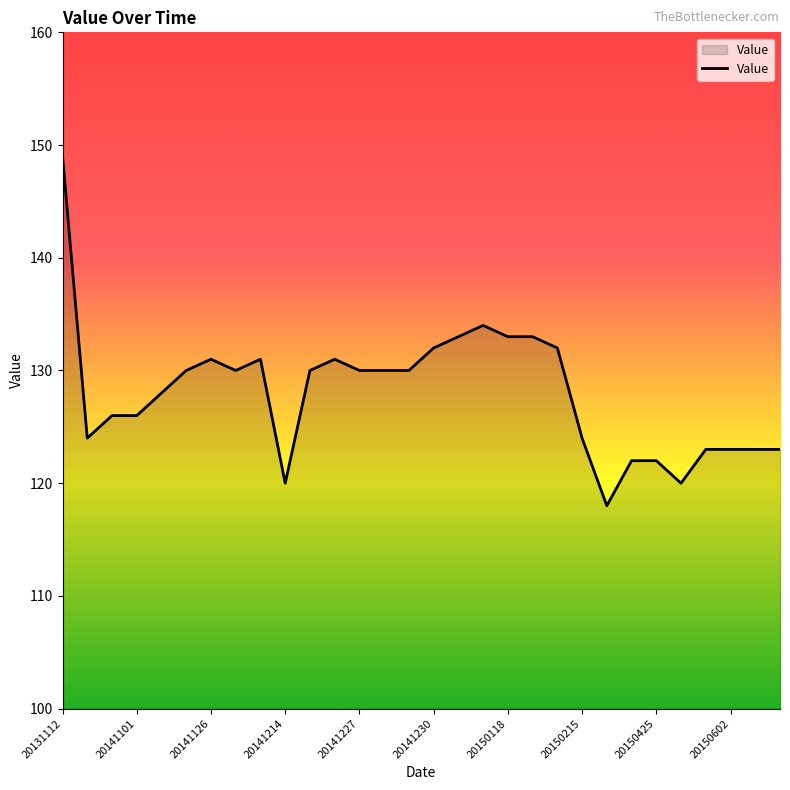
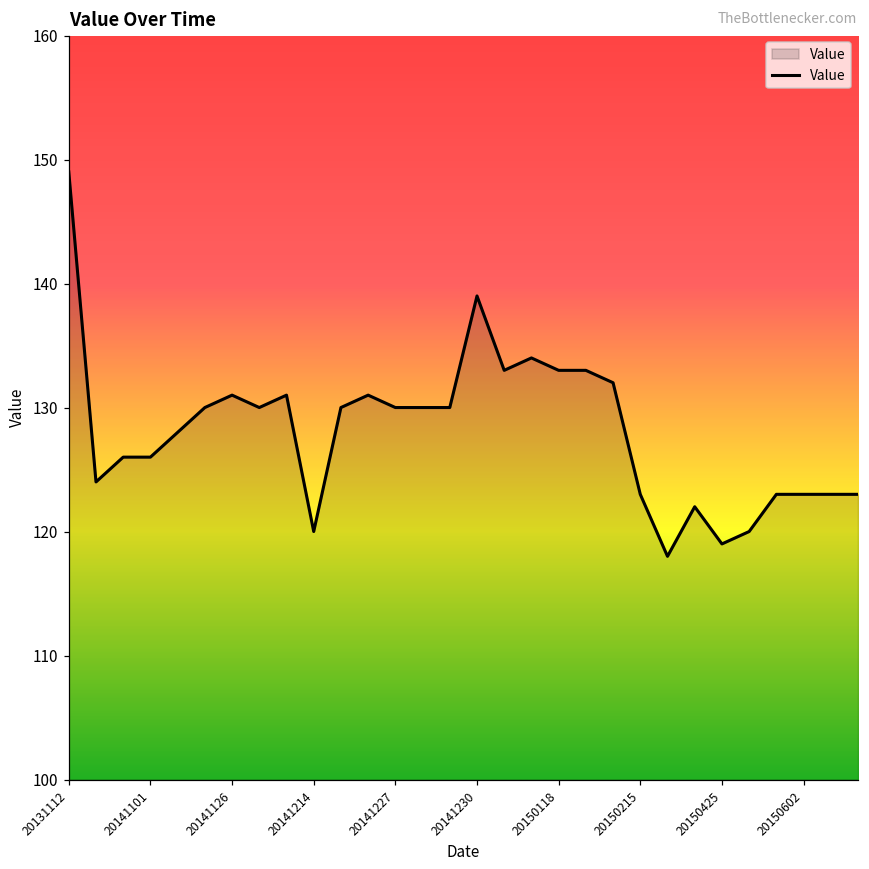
20141230: 132 -> 139
20150215: 124 -> 123
20150425: 122 -> 119
